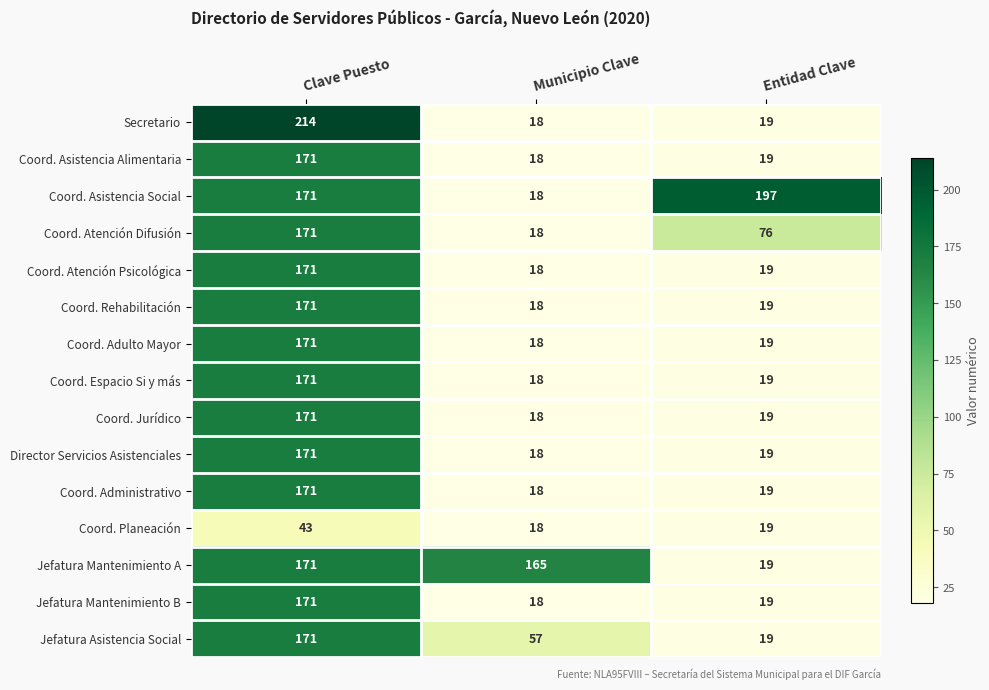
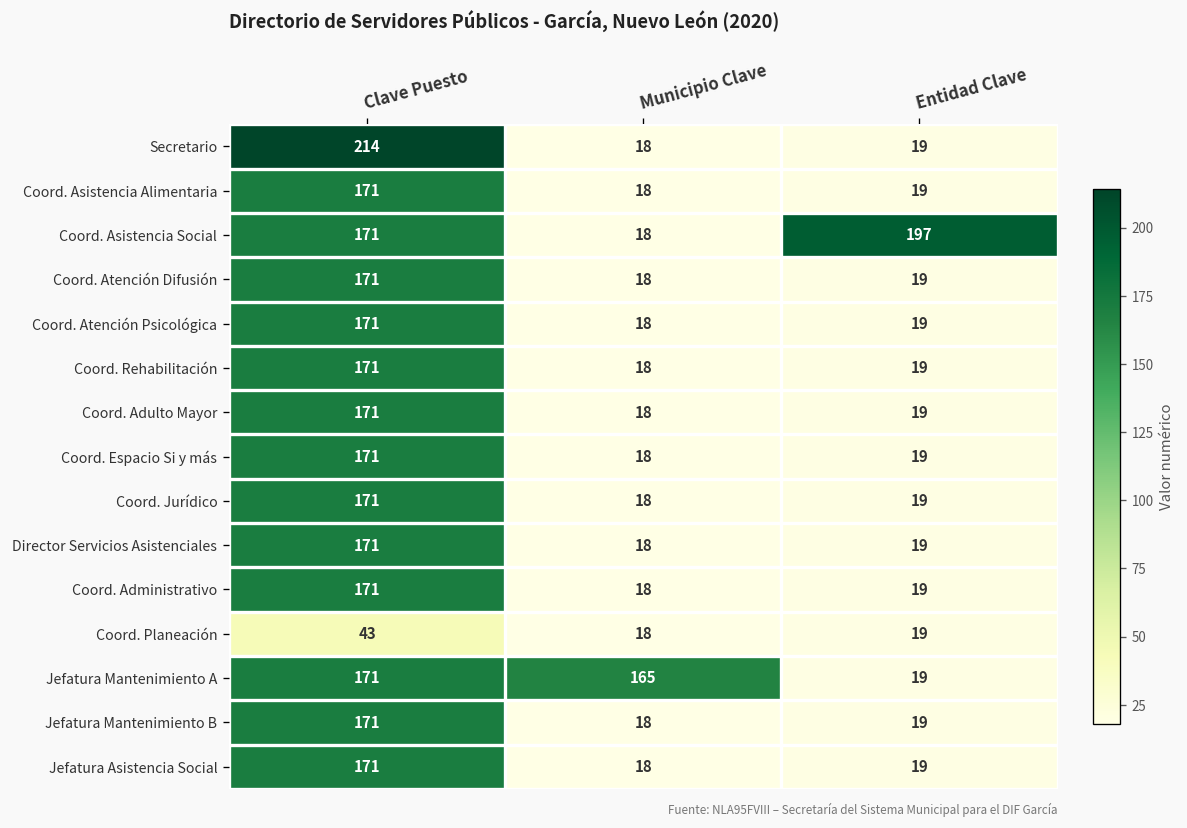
Coord. Atención Difusión, Entidad Clave: 76 -> 19
Jefatura Asistencia Social, Municipio Clave: 57 -> 18
